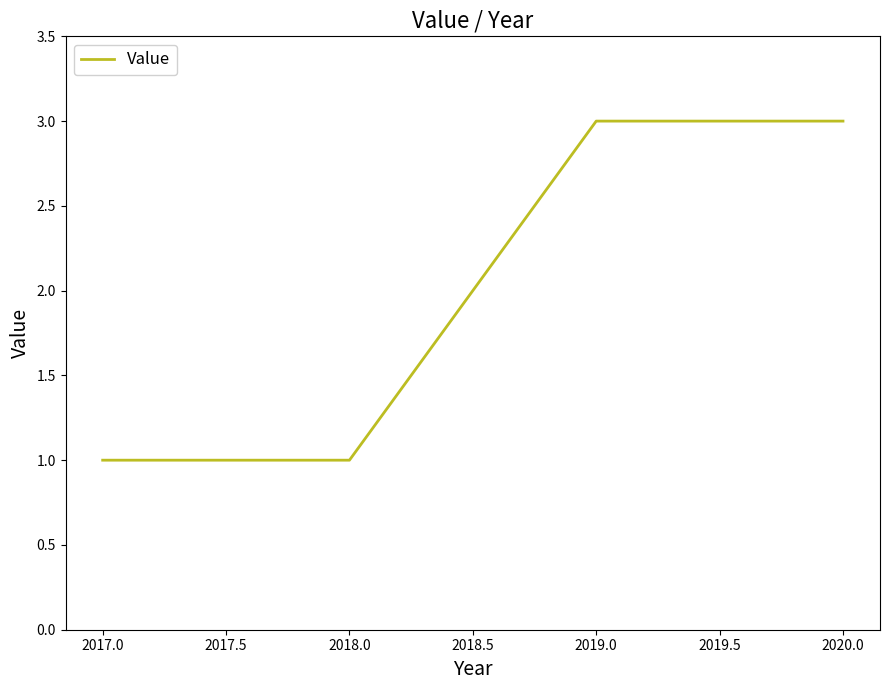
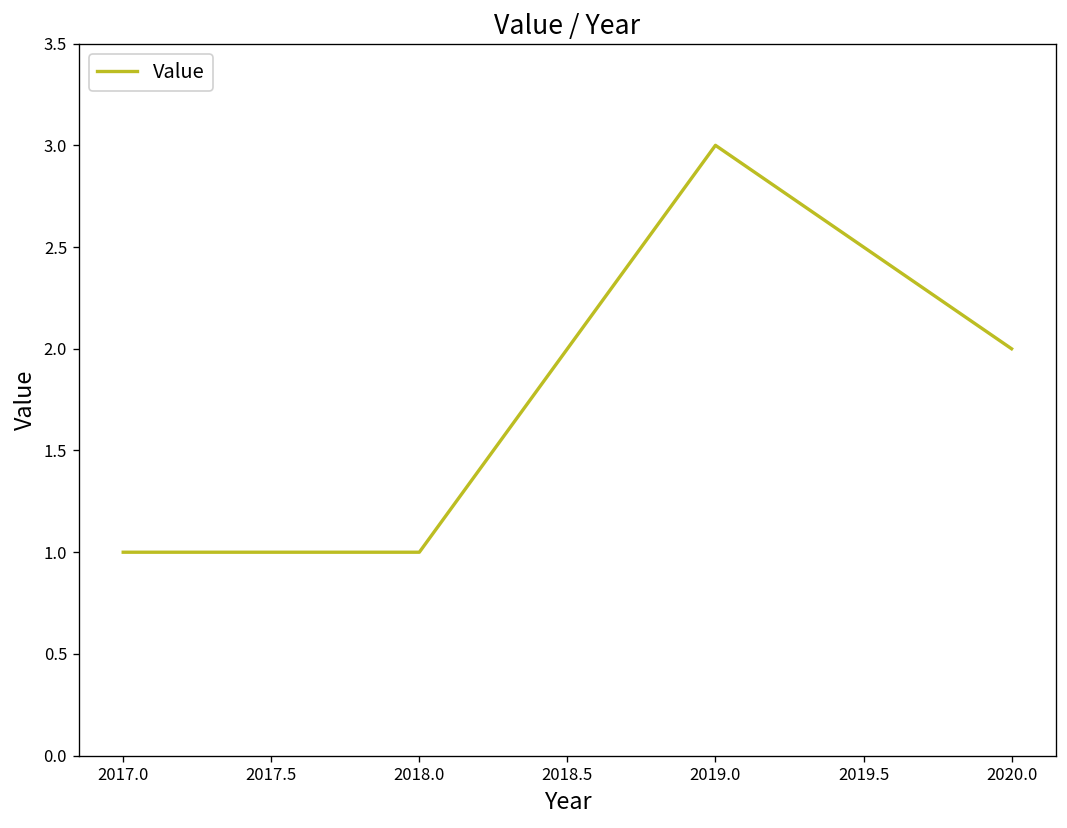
2020.0: 3 -> 2
